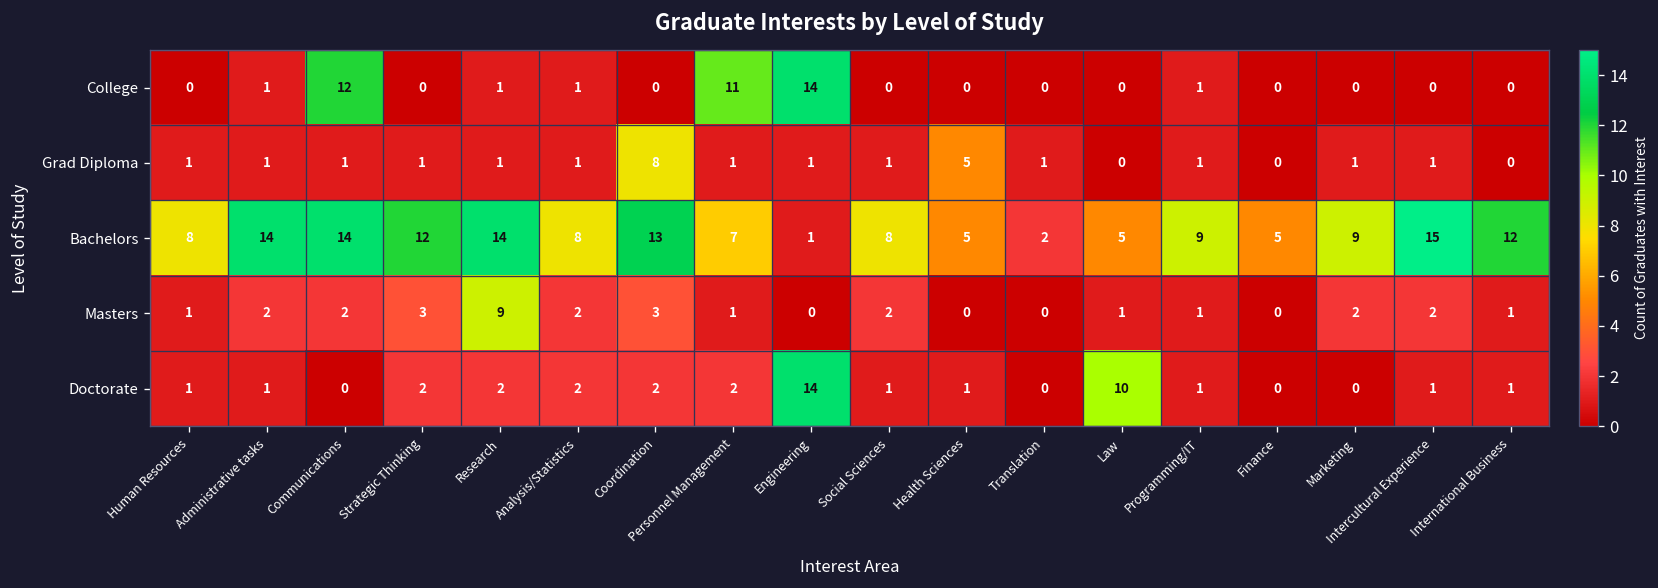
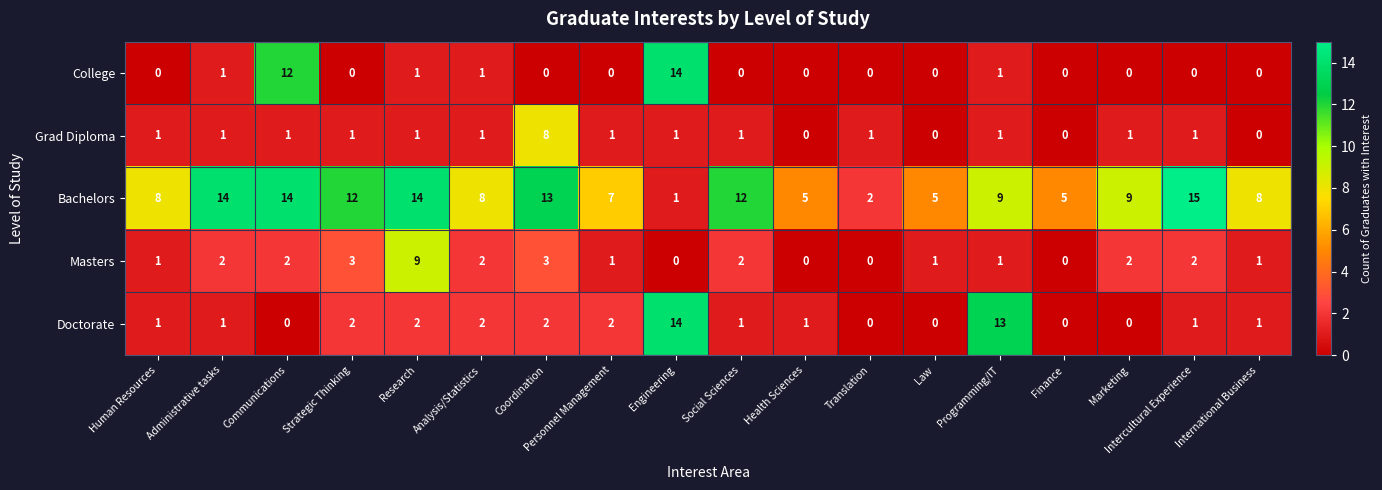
College, Personnel Management: 11 -> 0
Grad Diploma, Health Sciences: 5 -> 0
Bachelors, Social Sciences: 8 -> 12
Bachelors, International Business: 12 -> 8
Doctorate, Law: 10 -> 0
Doctorate, Programming/IT: 1 -> 13
